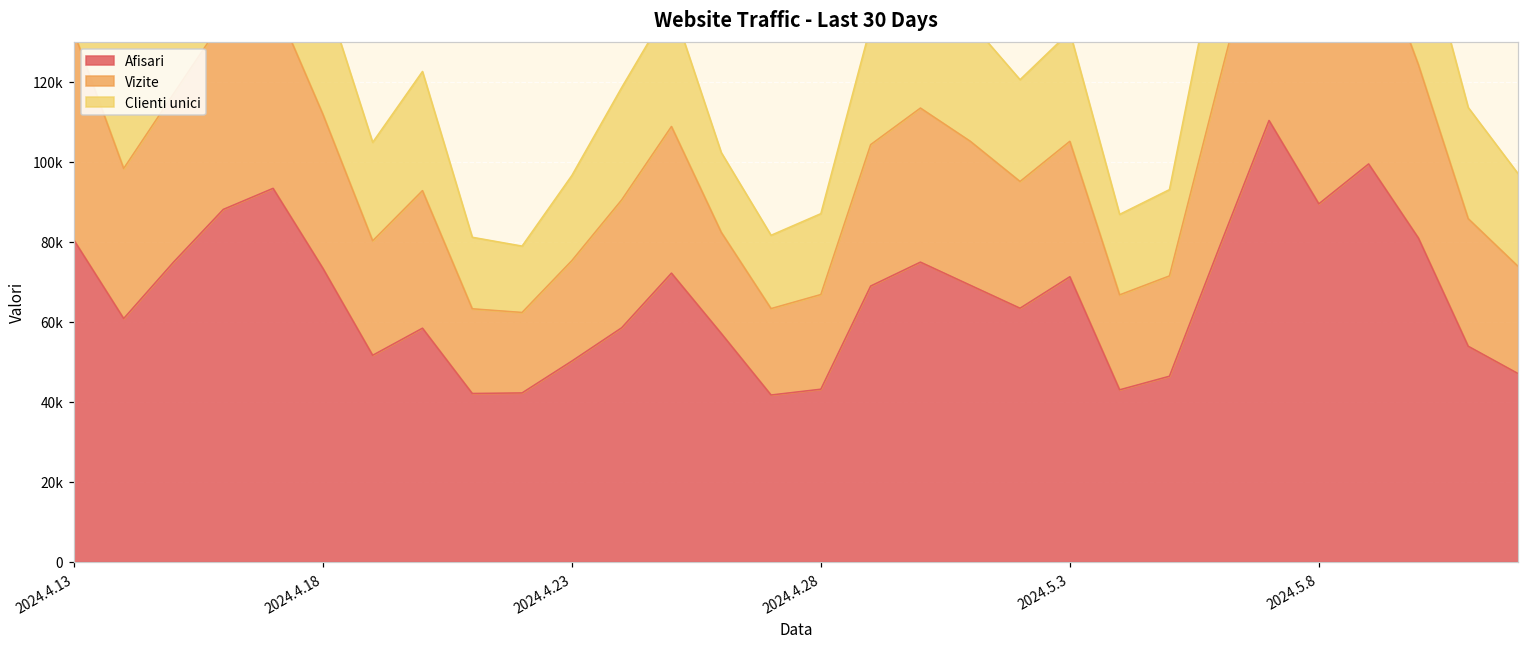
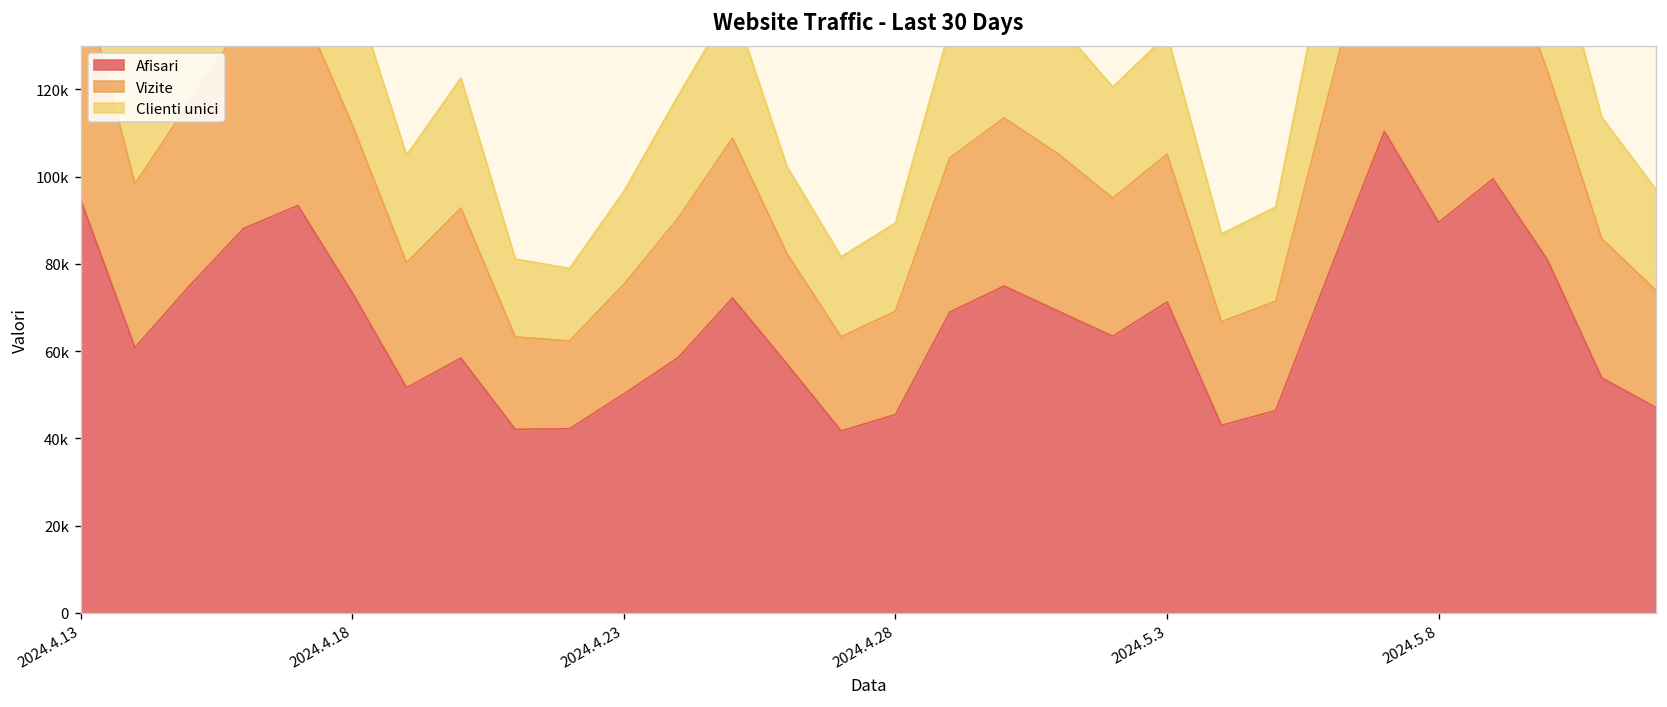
Afisari, 2024.4.13: 80000 -> 95000
Afisari, 2024.4.28: 43000 -> 45000
